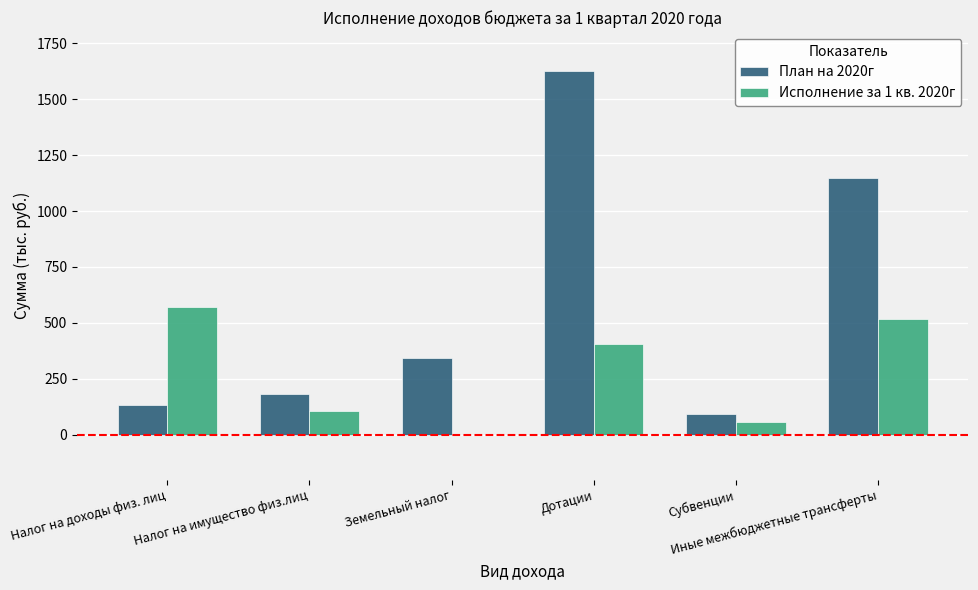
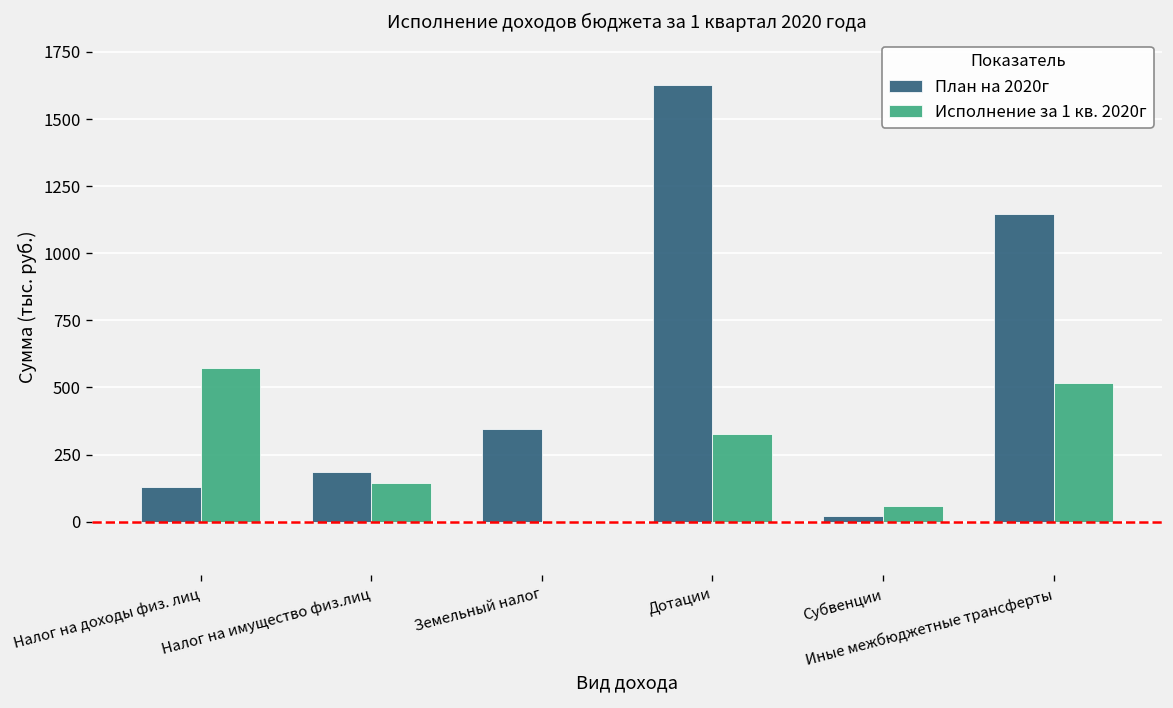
Исполнение за 1 кв. 2020г, Налог на имущество физ.лиц: 100 -> 140
Исполнение за 1 кв. 2020г, Дотации: 410 -> 330
План на 2020г, Субвенции: 90 -> 20
